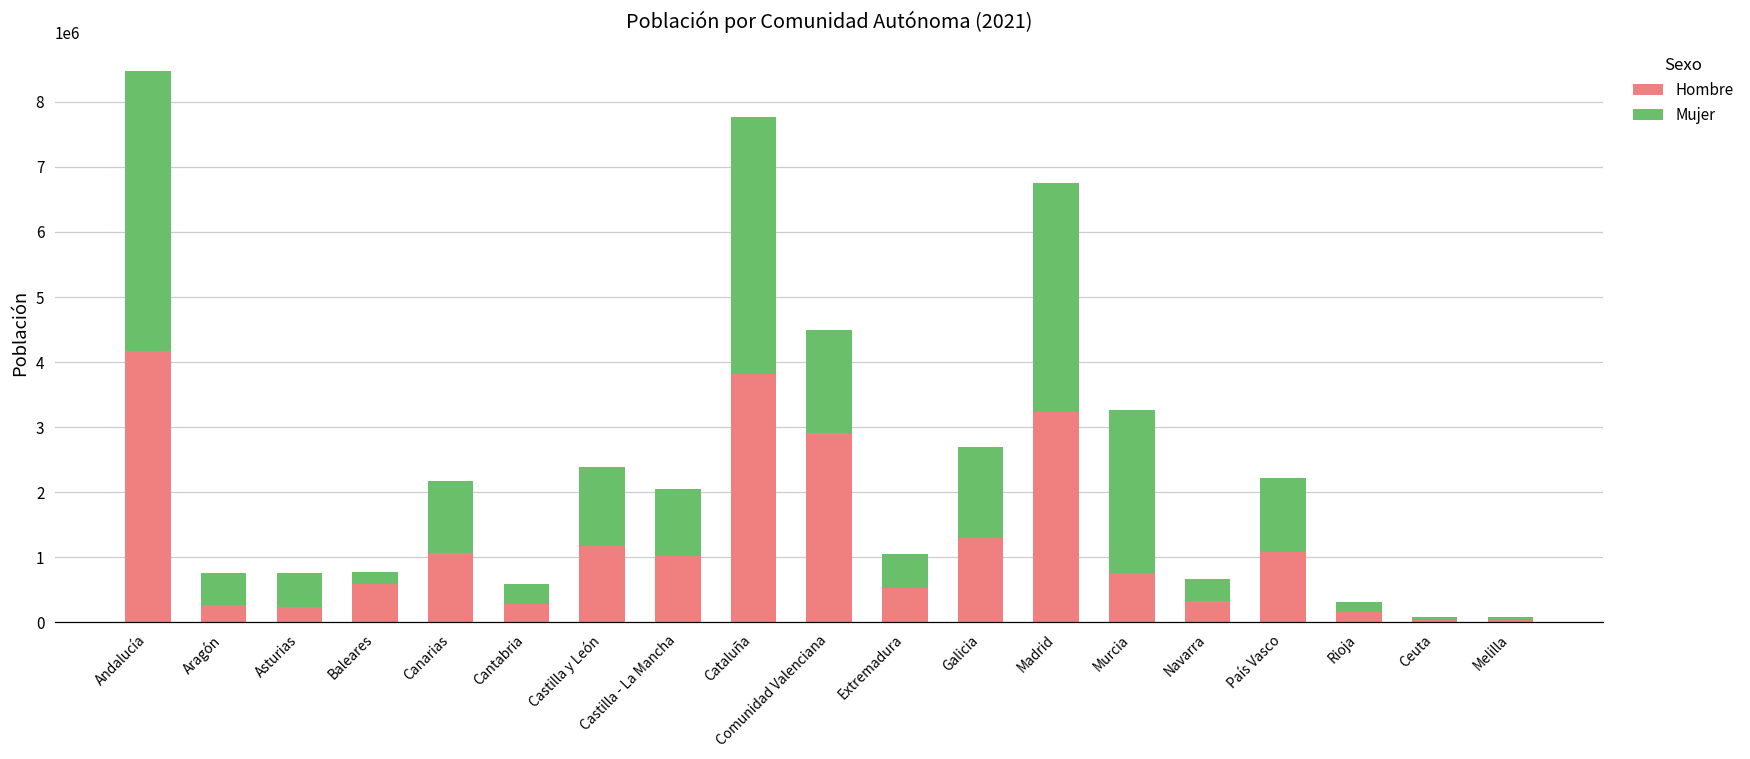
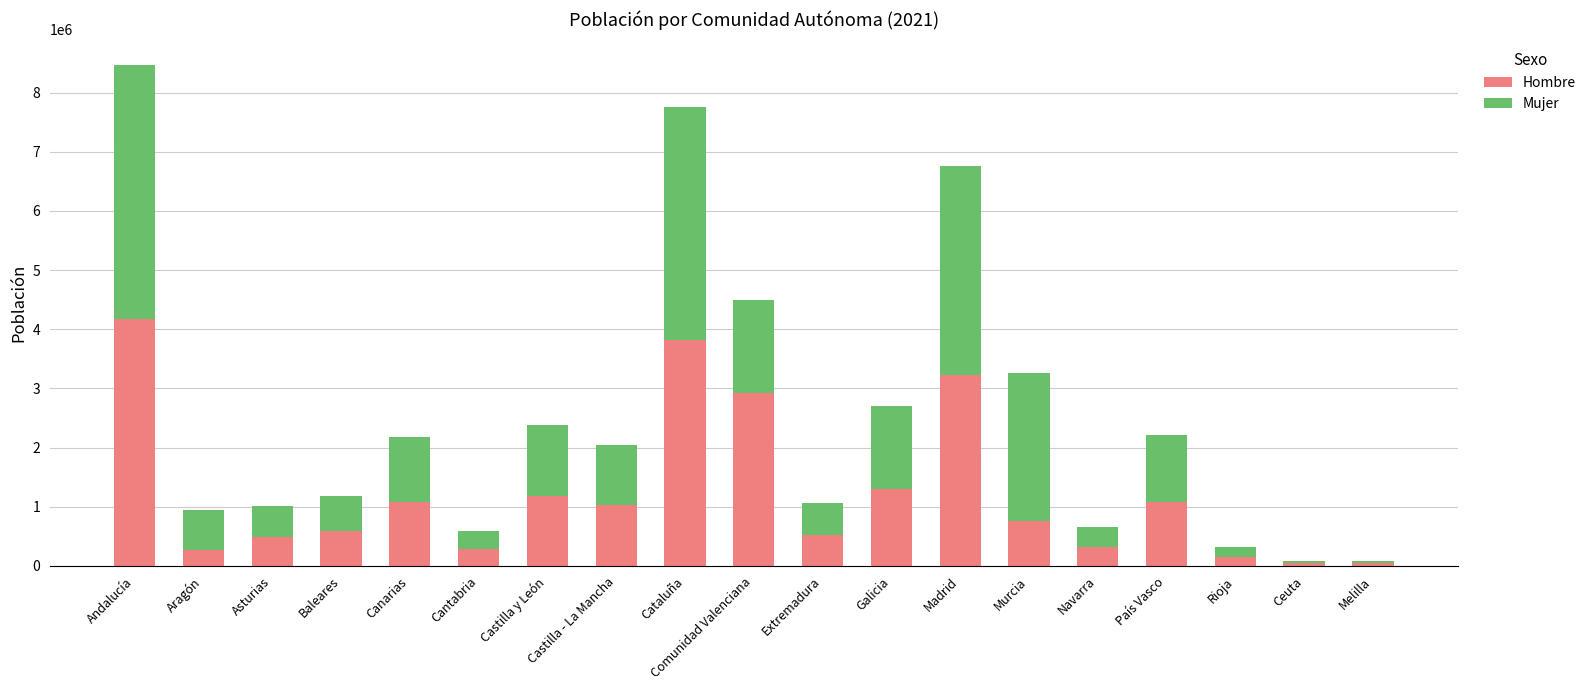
Mujer, Aragón: 500000 -> 700000
Hombre, Asturias: 200000 -> 500000
Mujer, Baleares: 200000 -> 600000
